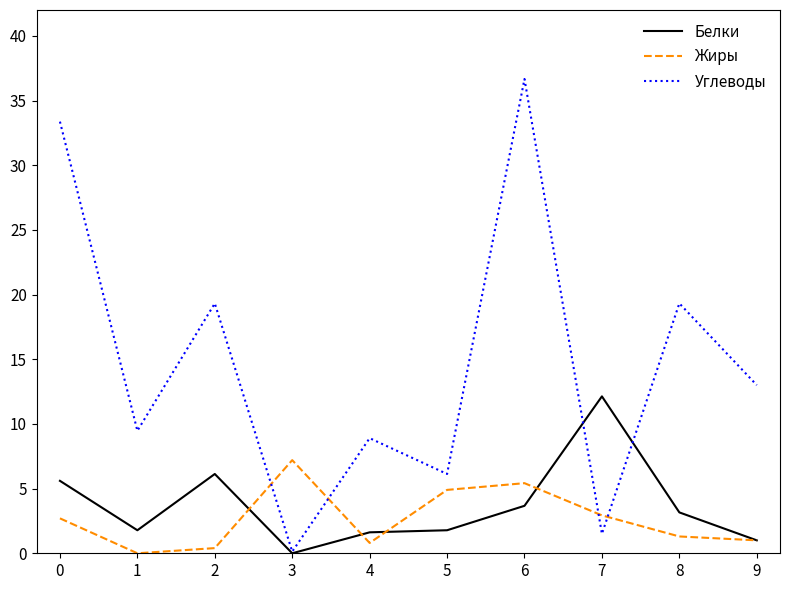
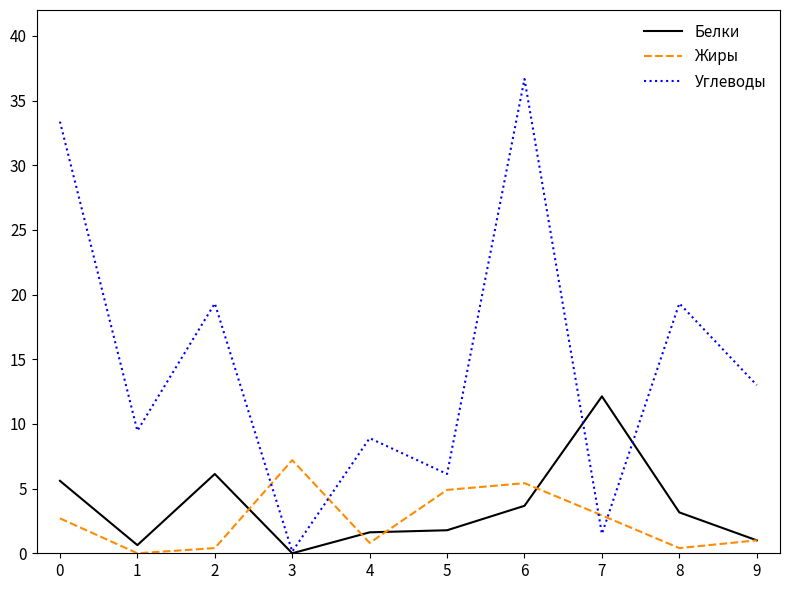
Белки, 1: 1.8 -> 0.6
Жиры, 8: 1.3 -> 0.4
